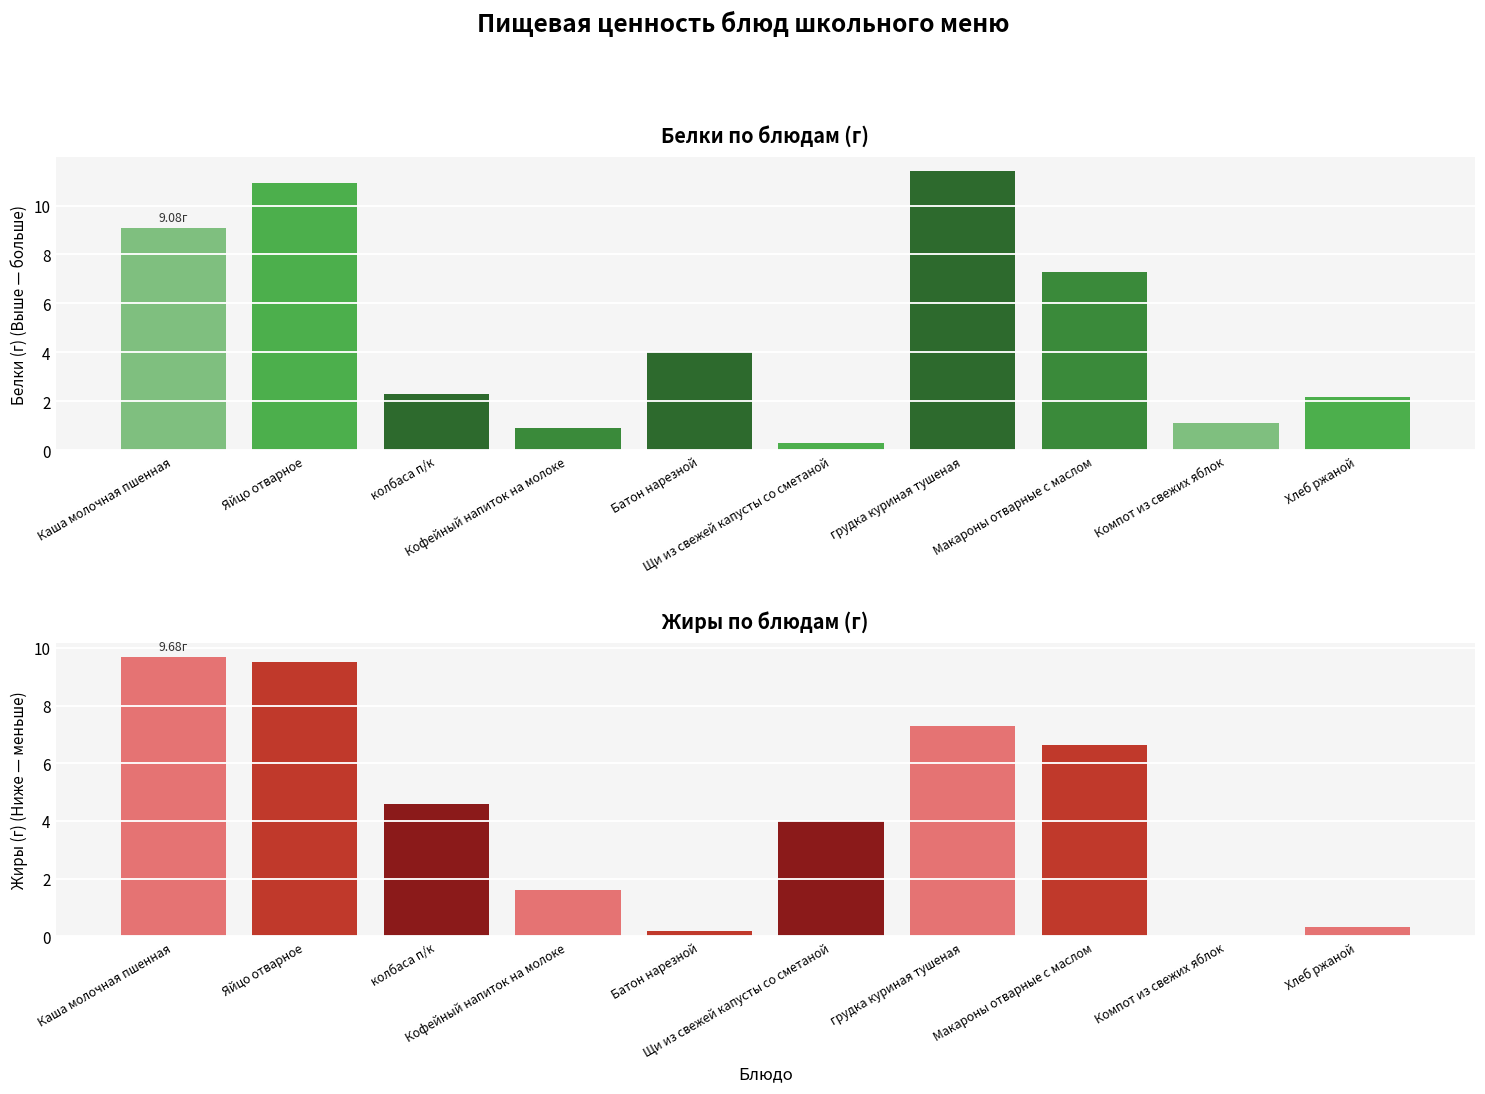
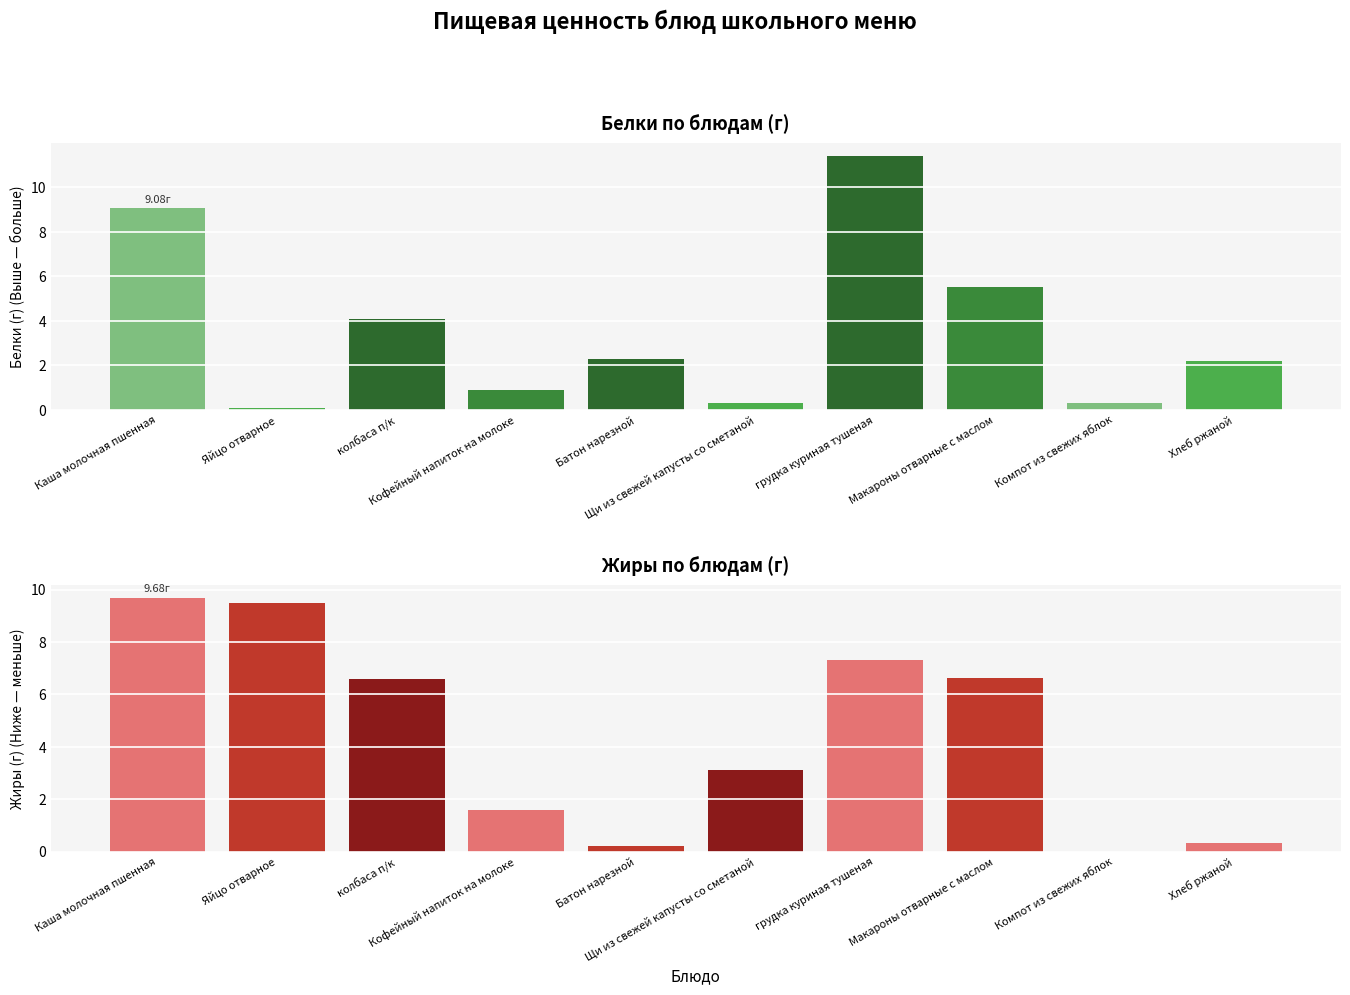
Белки по блюдам (г), Яйцо отварное: 10.9 -> 0.1
Белки по блюдам (г), колбаса п/к: 2.3 -> 4.1
Белки по блюдам (г), Батон нарезной: 4.0 -> 2.3
Белки по блюдам (г), Макароны отварные с маслом: 7.3 -> 5.5
Белки по блюдам (г), Компот из свежих яблок: 1.1 -> 0.3
Жиры по блюдам (г), колбаса п/к: 4.6 -> 6.6
Жиры по блюдам (г), Щи из свежей капусты со сметаной: 4.0 -> 3.1
